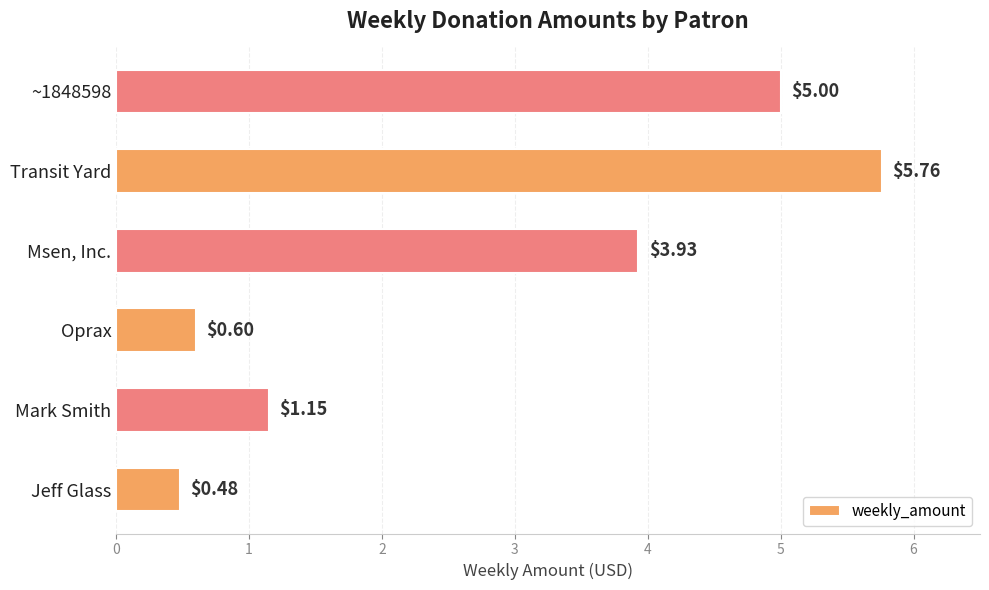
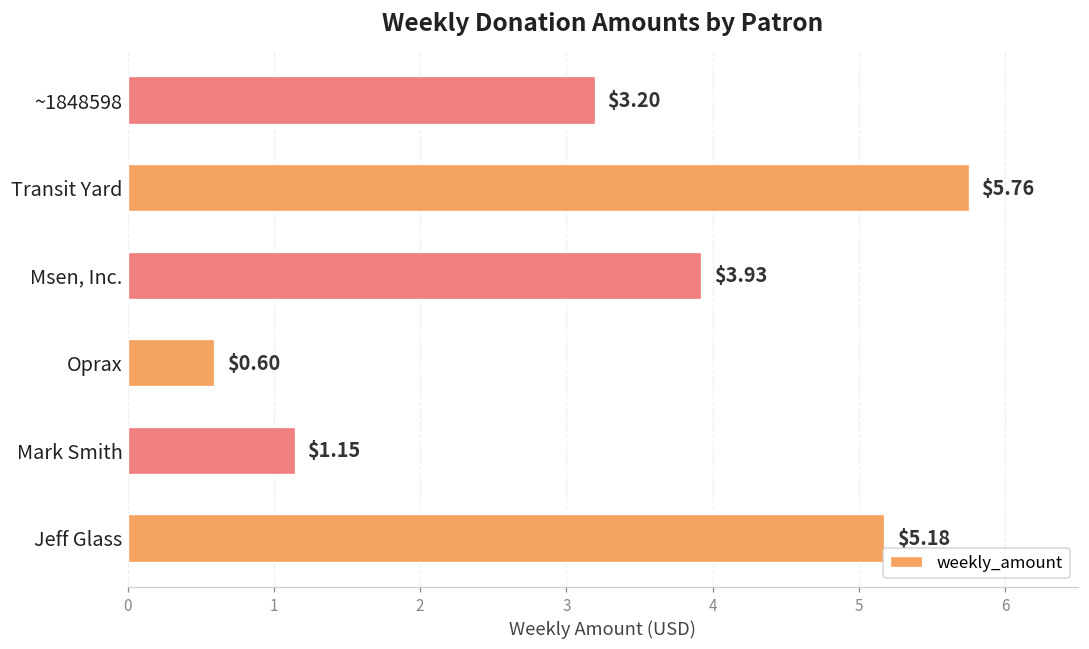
~1848598: $5.00 -> $3.20
Jeff Glass: 0.48 -> 5.18
